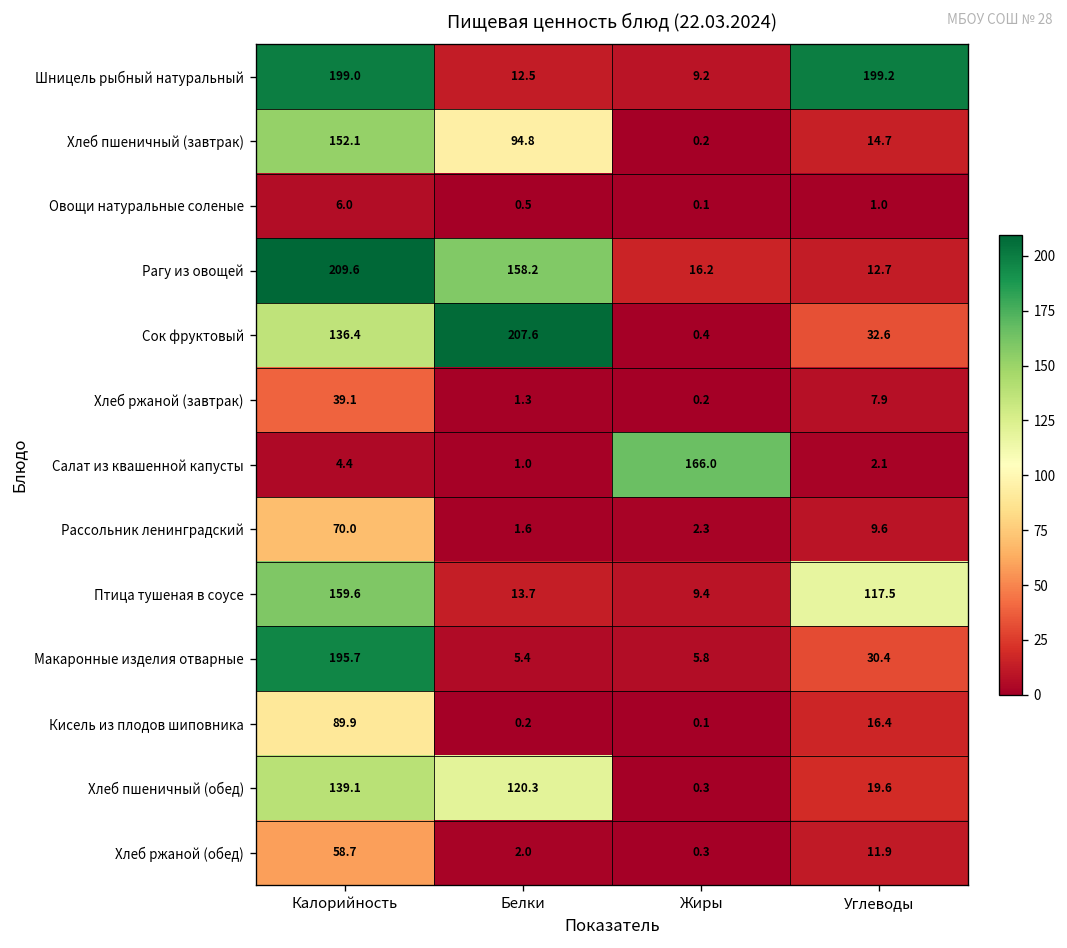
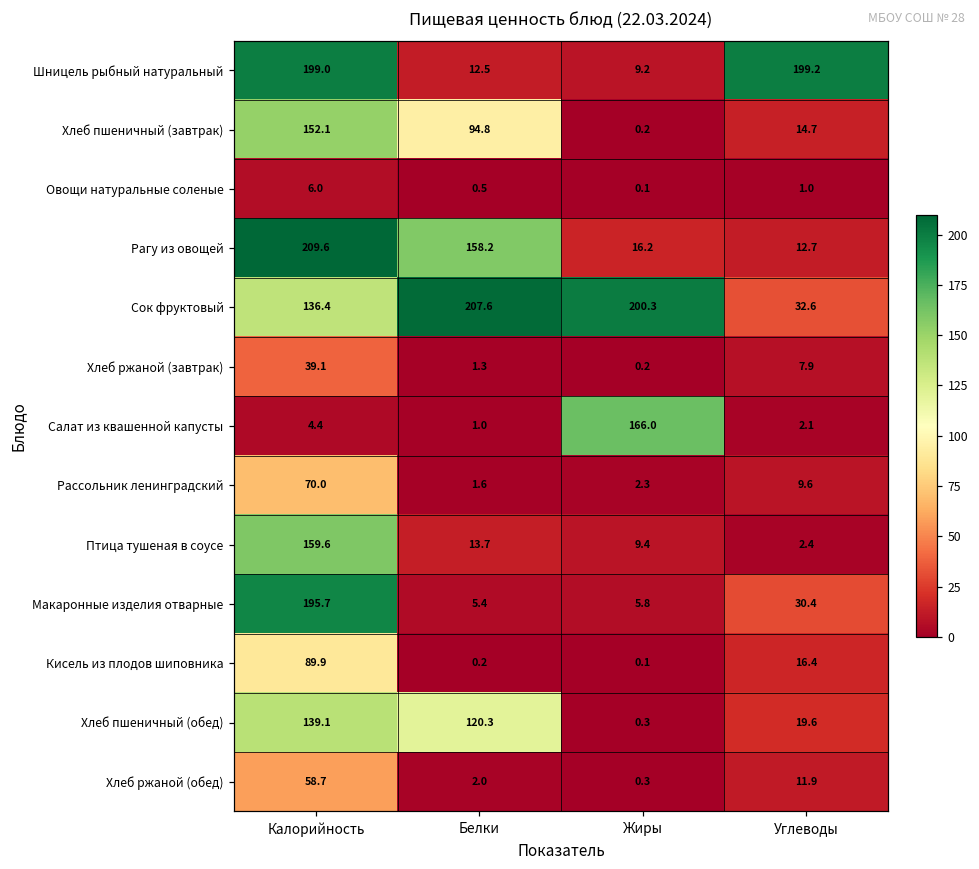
Сок фруктовый, Жиры: 0.4 -> 200.3
Птица тушеная в соусе, Углеводы: 117.5 -> 2.4
